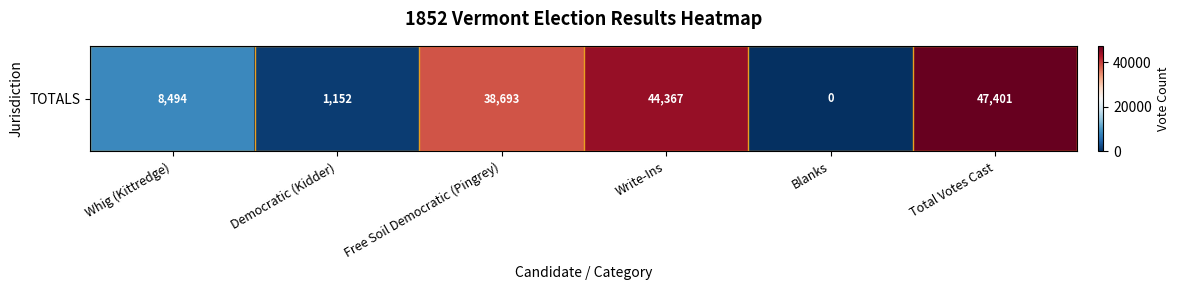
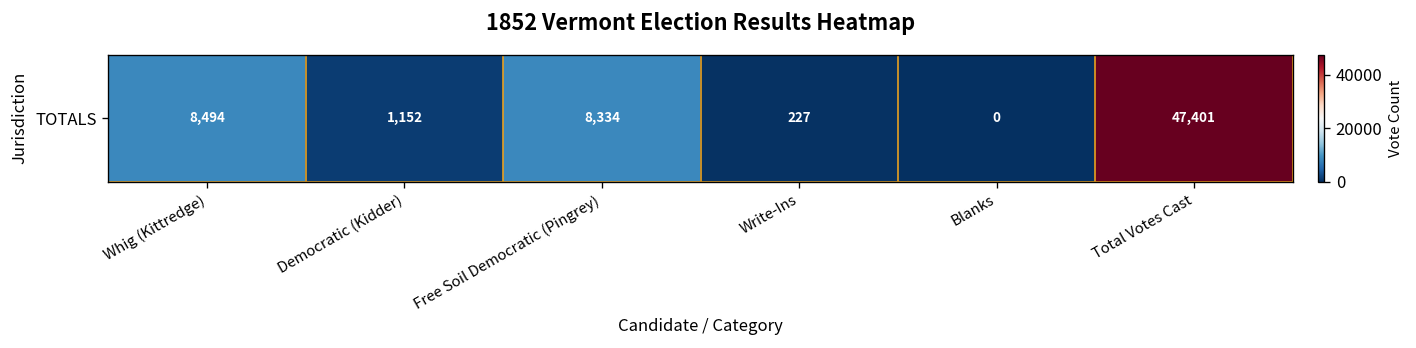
TOTALS, Free Soil Democratic (Pingrey): 38,693 -> 8,334
TOTALS, Write-Ins: 44,367 -> 227
